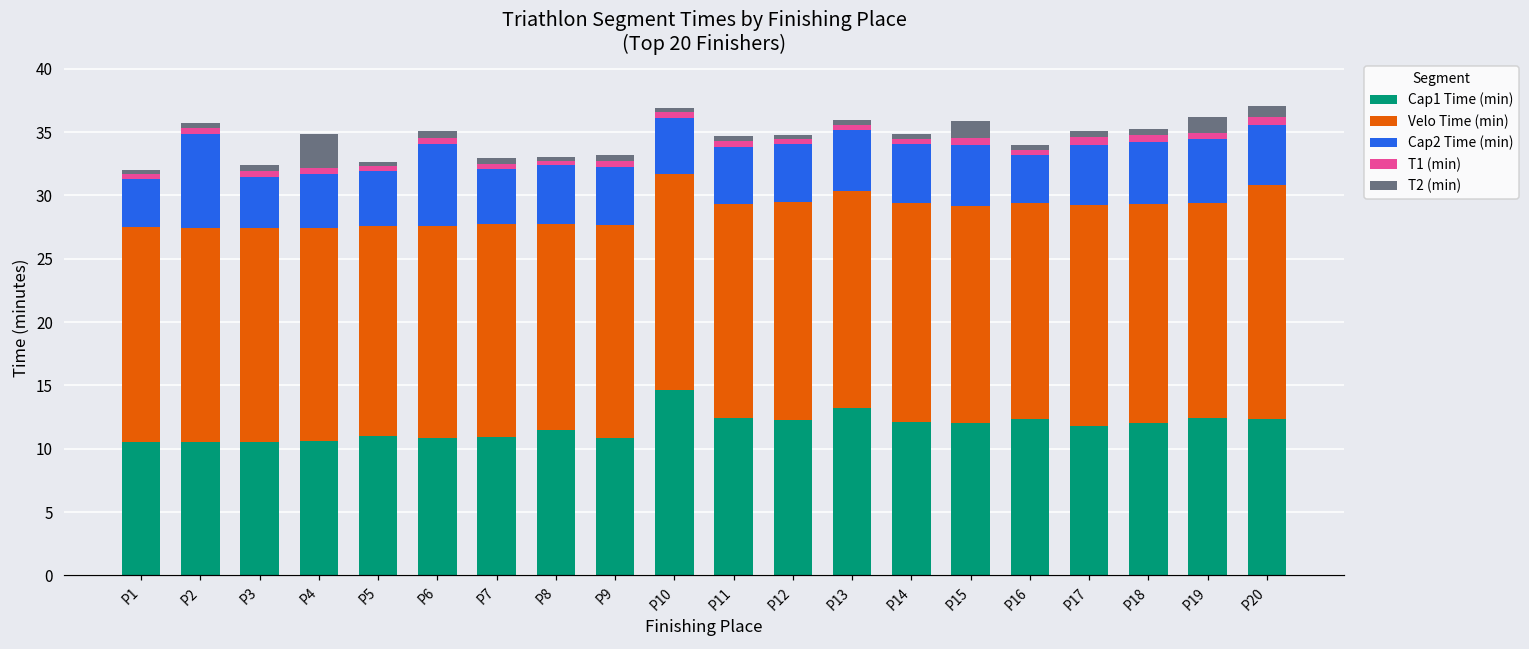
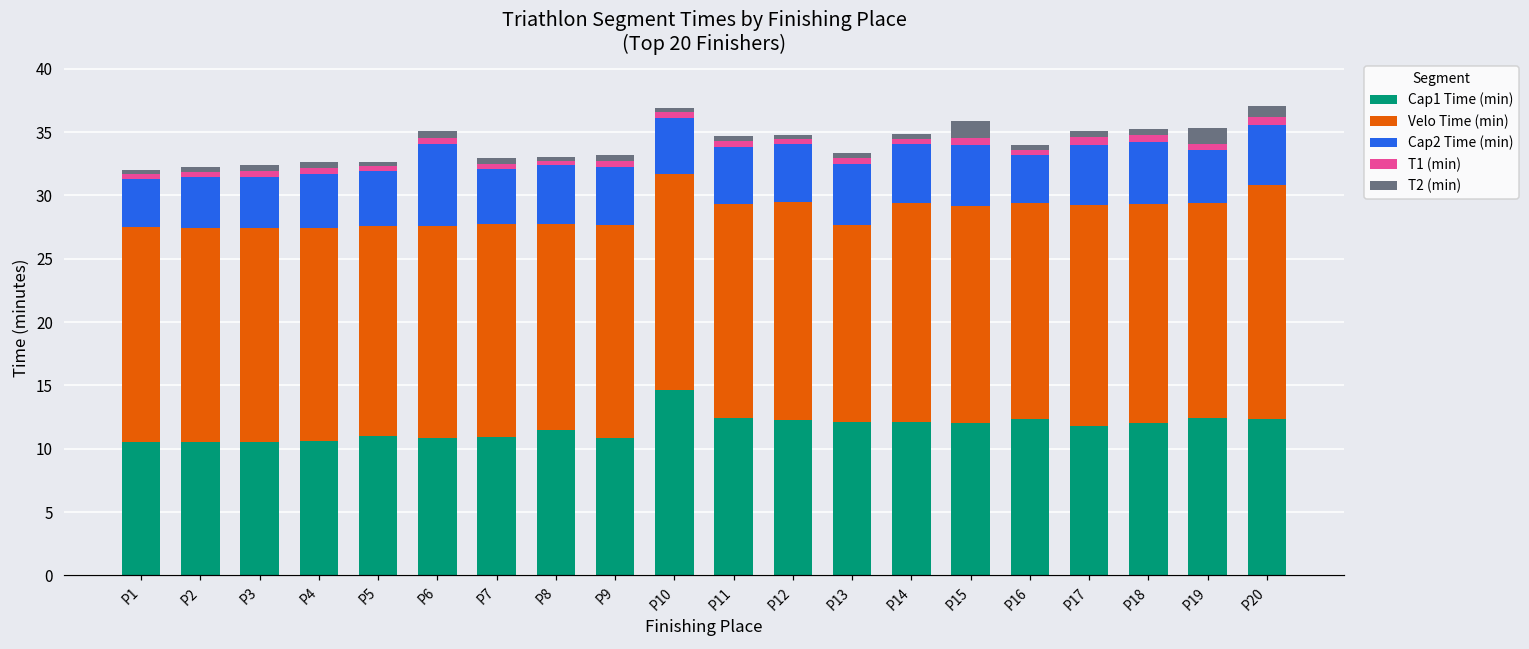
Cap2 Time (min), P2: 7.5 -> 4.0
T2 (min), P4: 2.7 -> 0.5
Cap1 Time (min), P13: 13.2 -> 12.1
Velo Time (min), P13: 17.1 -> 15.6
Cap2 Time (min), P19: 5.0 -> 4.2
